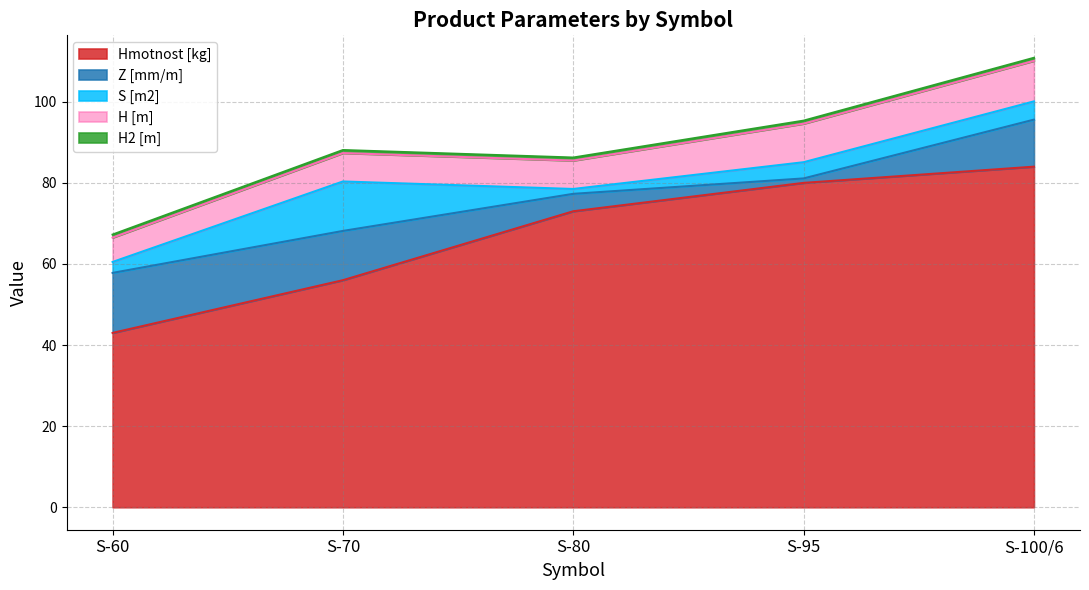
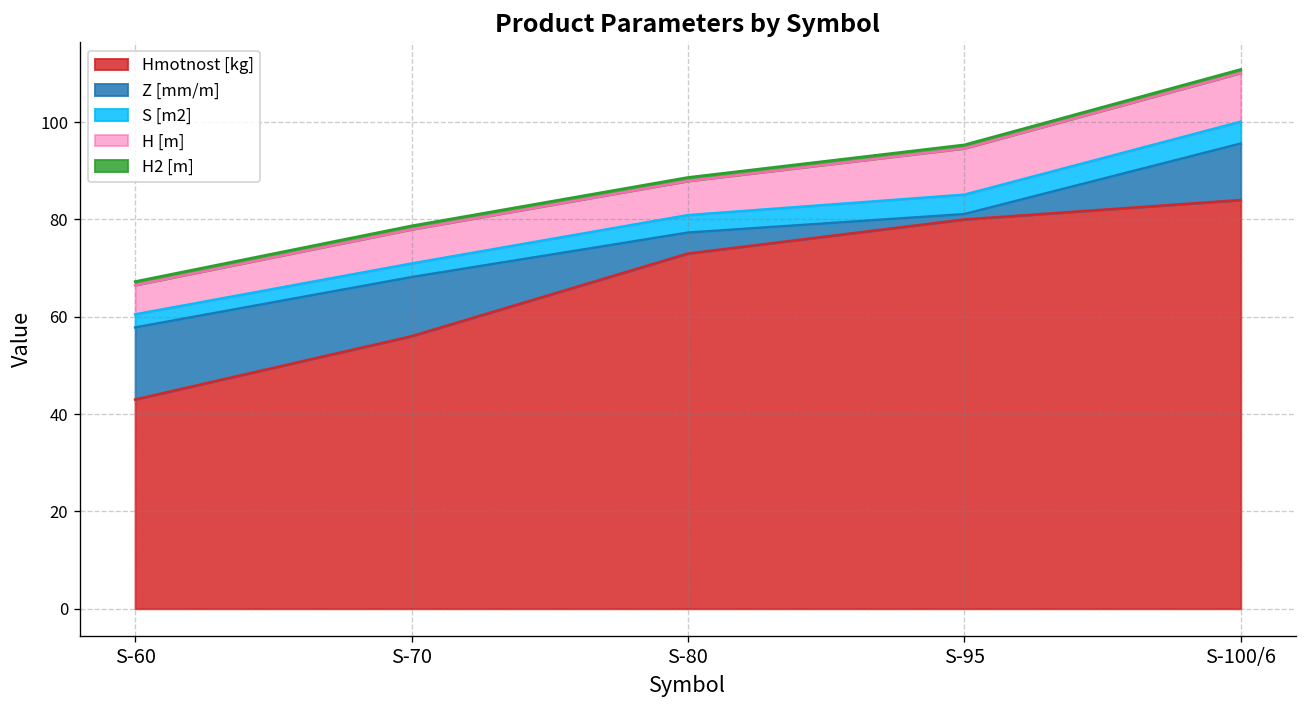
S [m2], S-70: 12 -> 3
S [m2], S-80: 1 -> 4
